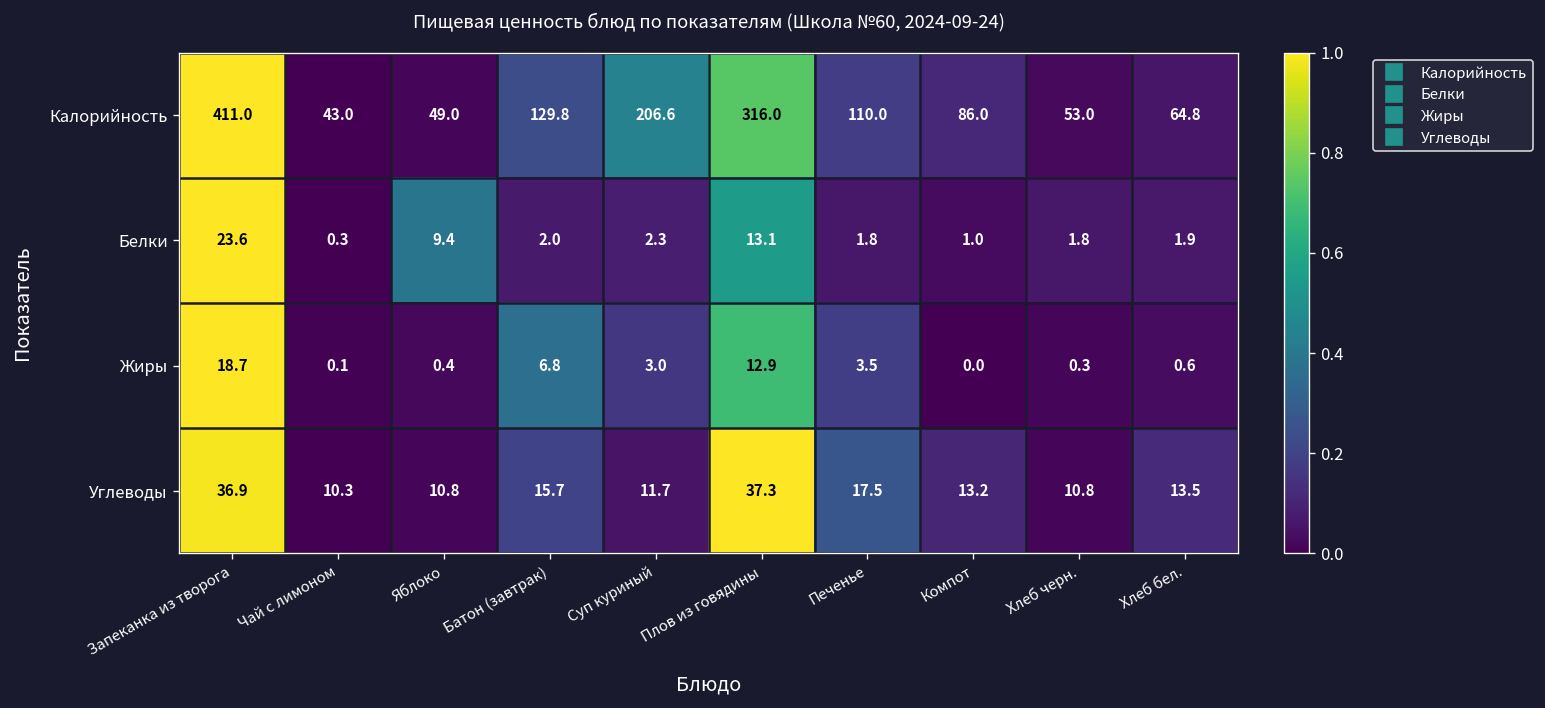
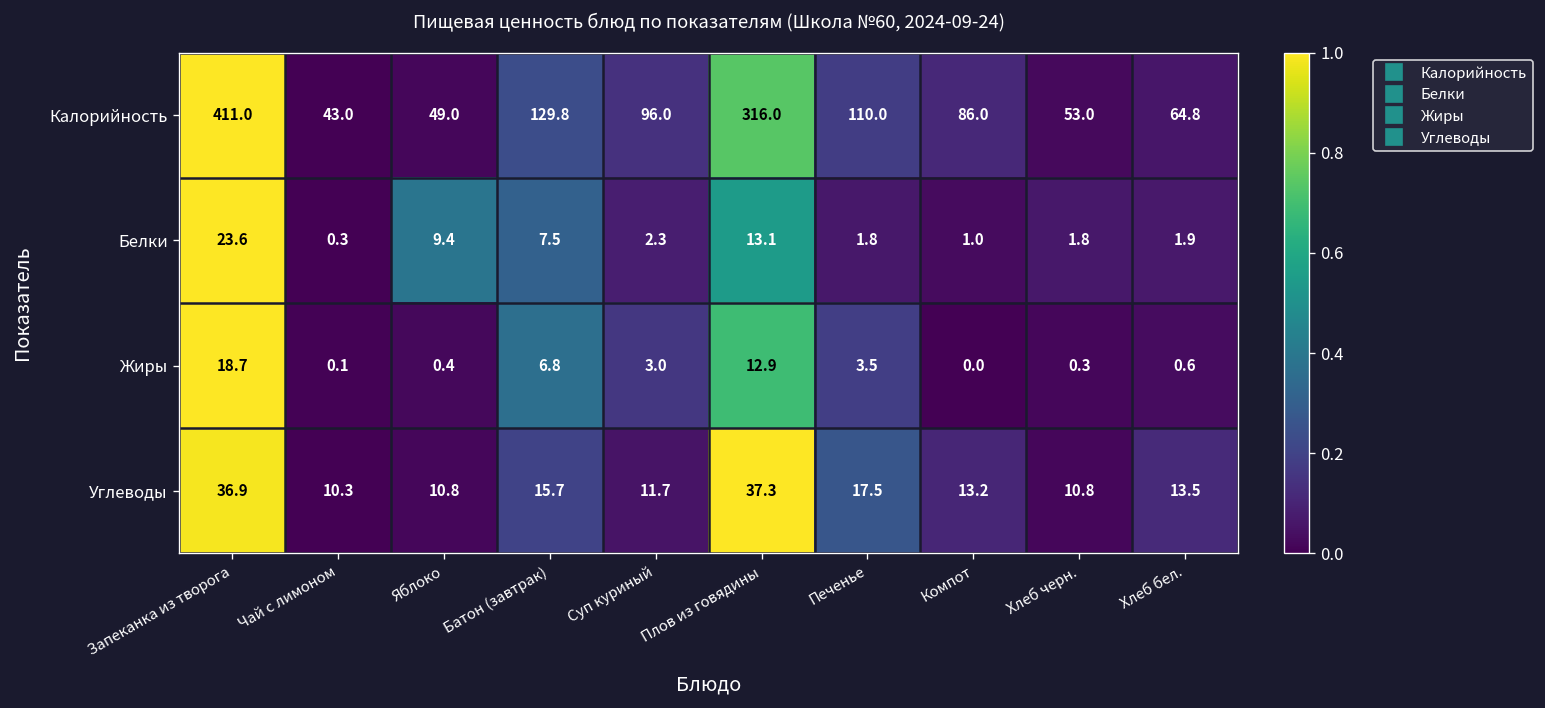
Калорийность, Суп куриный: 206.6 -> 96.0
Белки, Батон (завтрак): 2.0 -> 7.5
